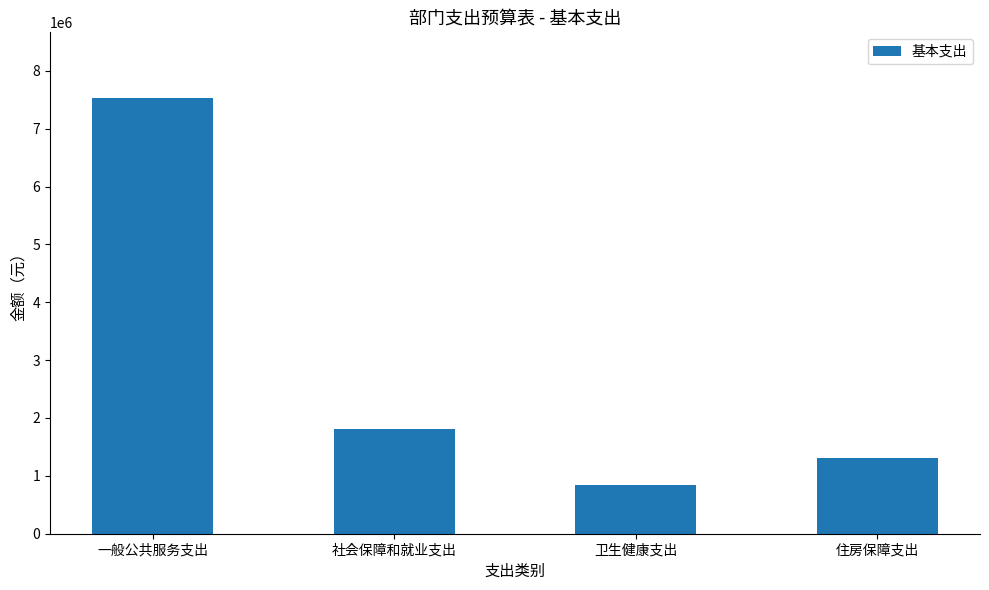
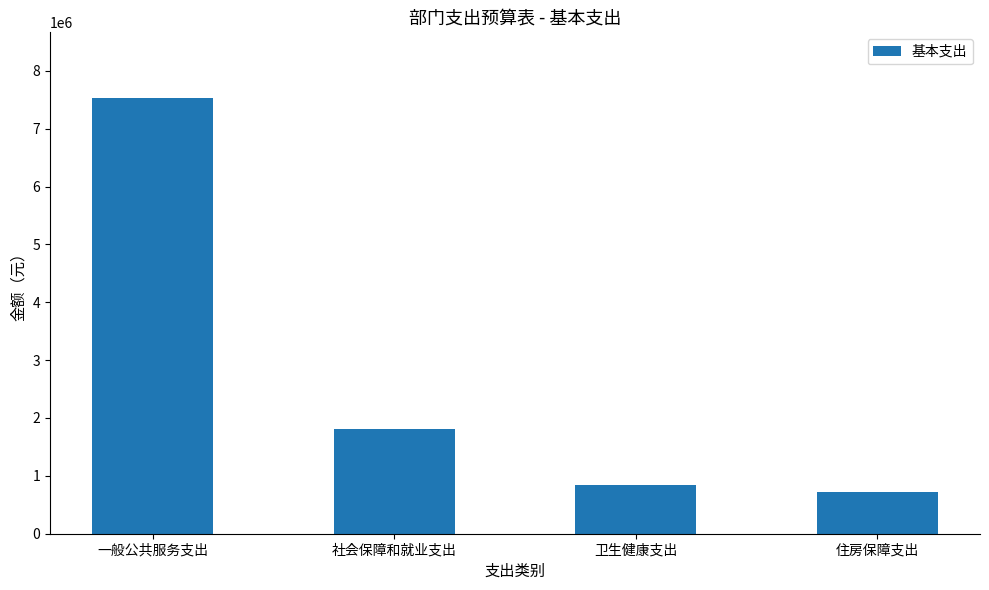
住房保障支出: 1300000 -> 700000
